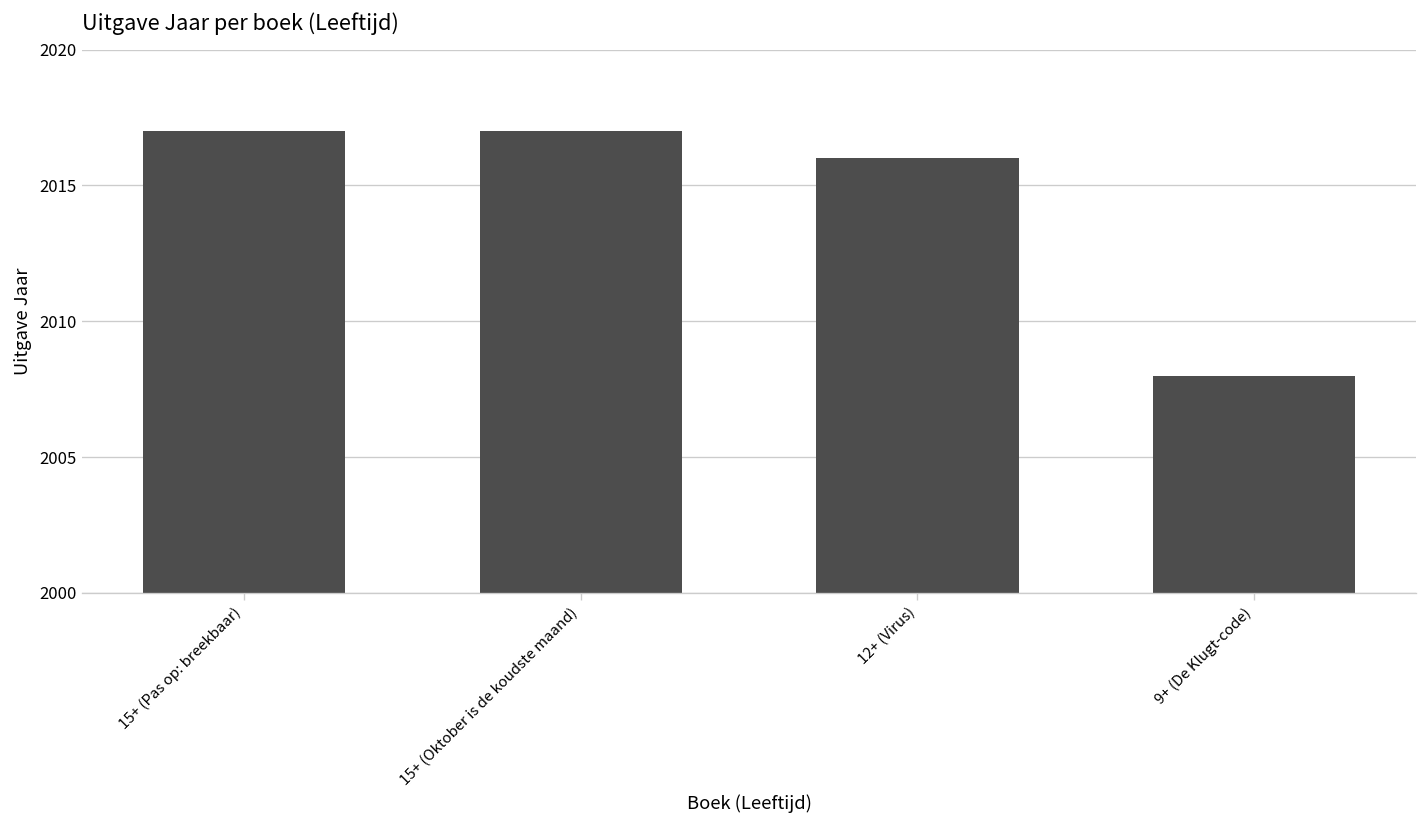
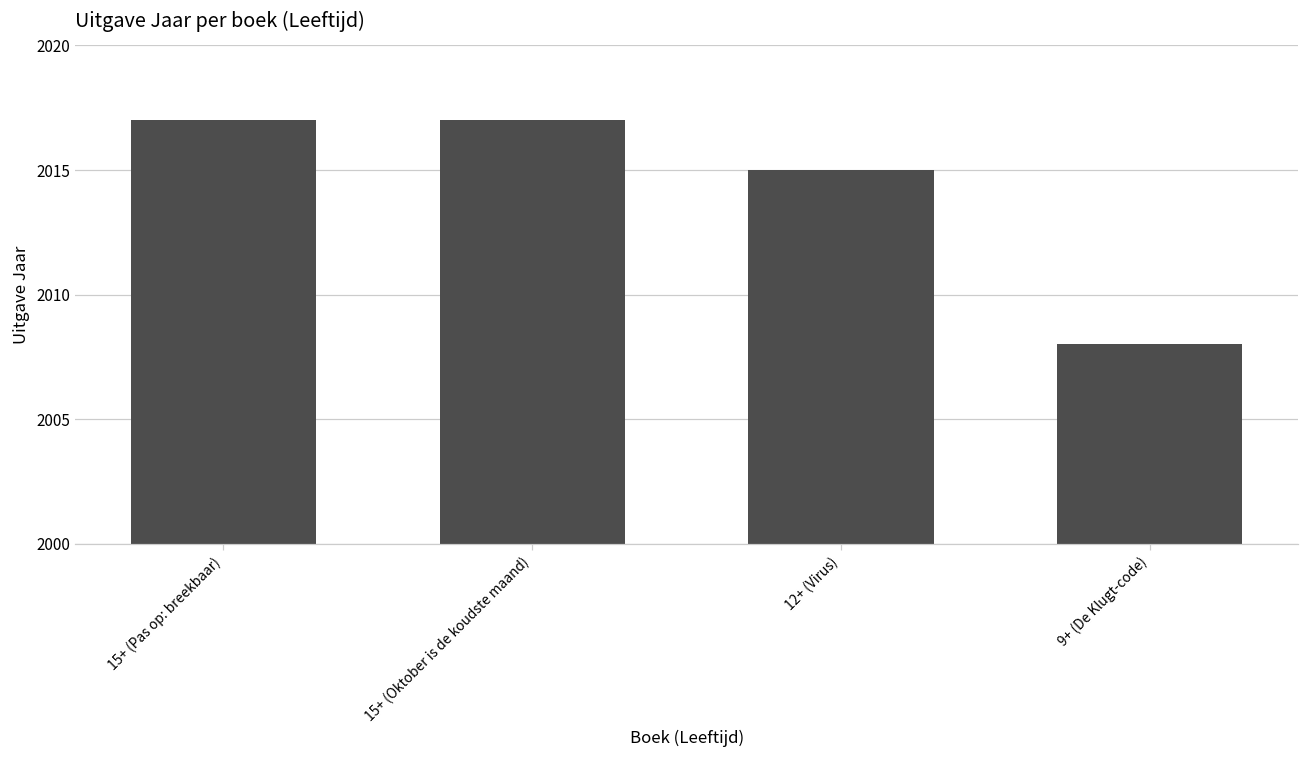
12+ (Virus): 2016 -> 2015
